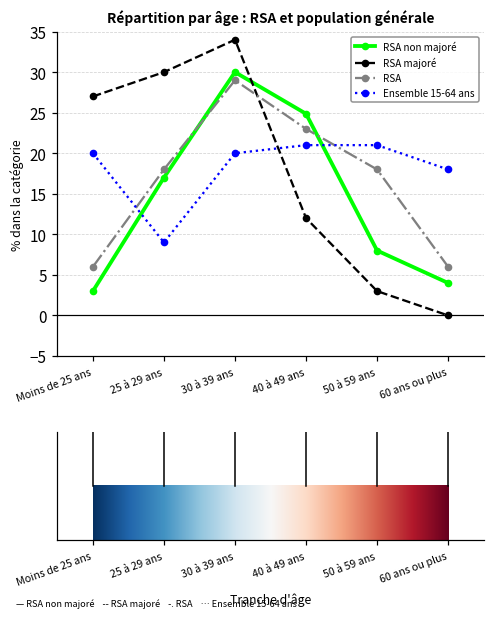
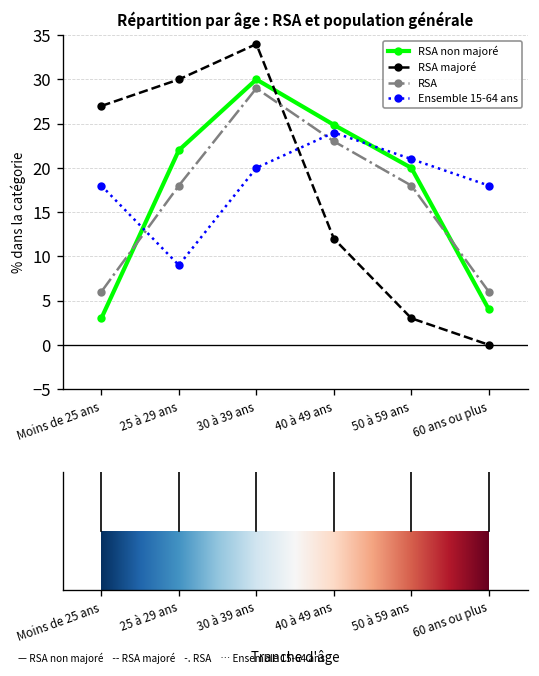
Ensemble 15-64 ans, Moins de 25 ans: 20 -> 18
RSA non majoré, 25 à 29 ans: 17 -> 22
Ensemble 15-64 ans, 40 à 49 ans: 21 -> 24
RSA non majoré, 50 à 59 ans: 8 -> 20
